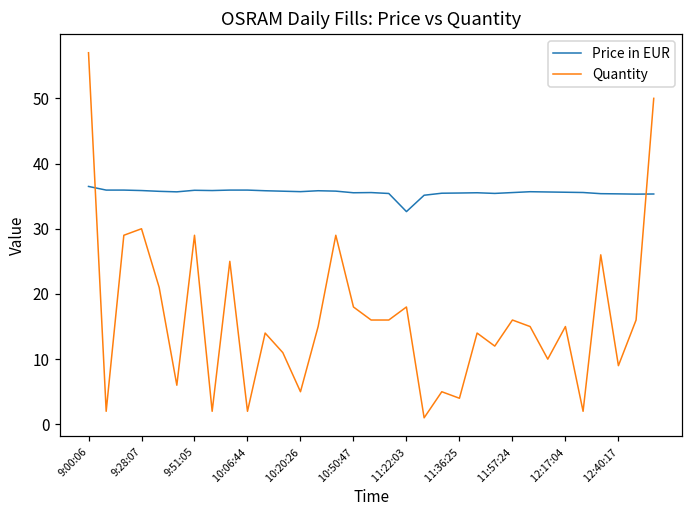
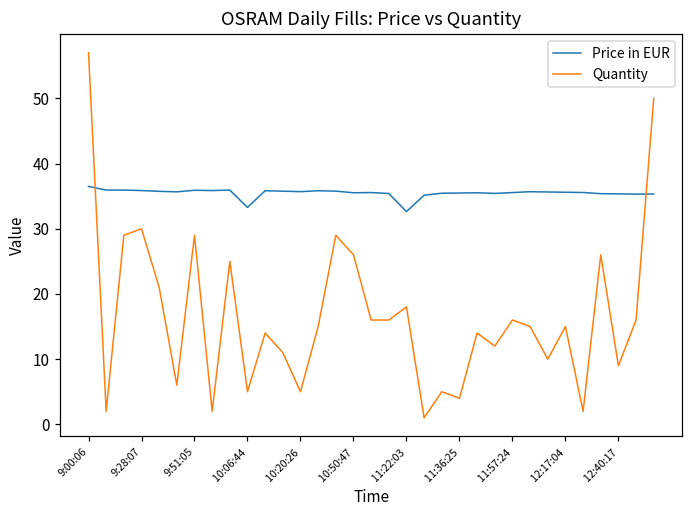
Price in EUR, 10:06:44: 36 -> 33
Quantity, 10:06:44: 2 -> 5
Quantity, 10:50:47: 18 -> 26
